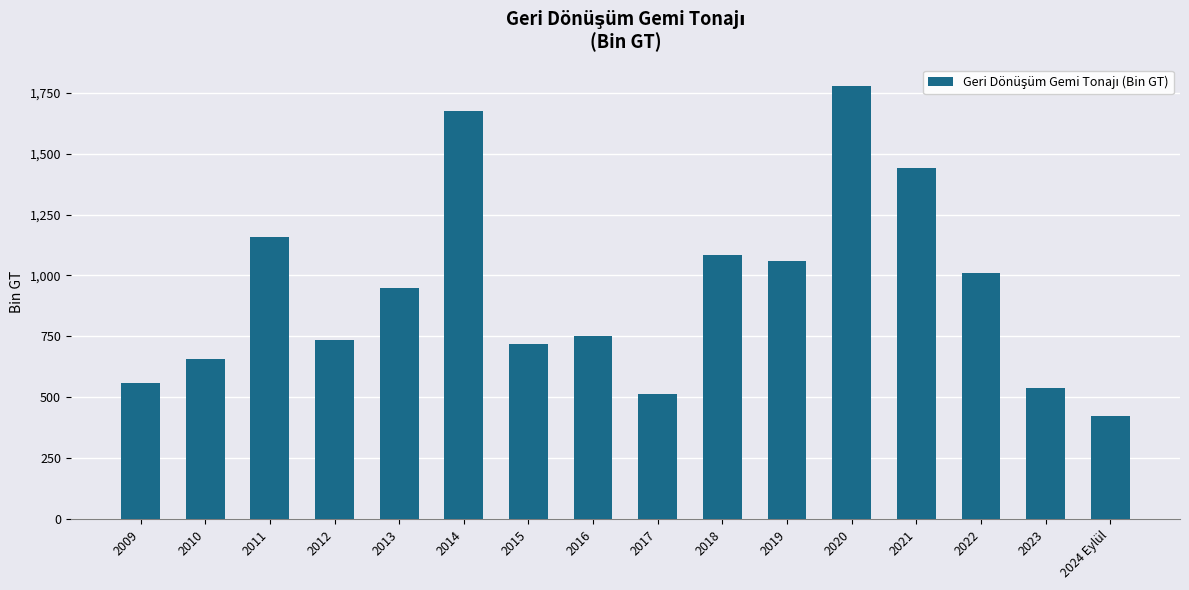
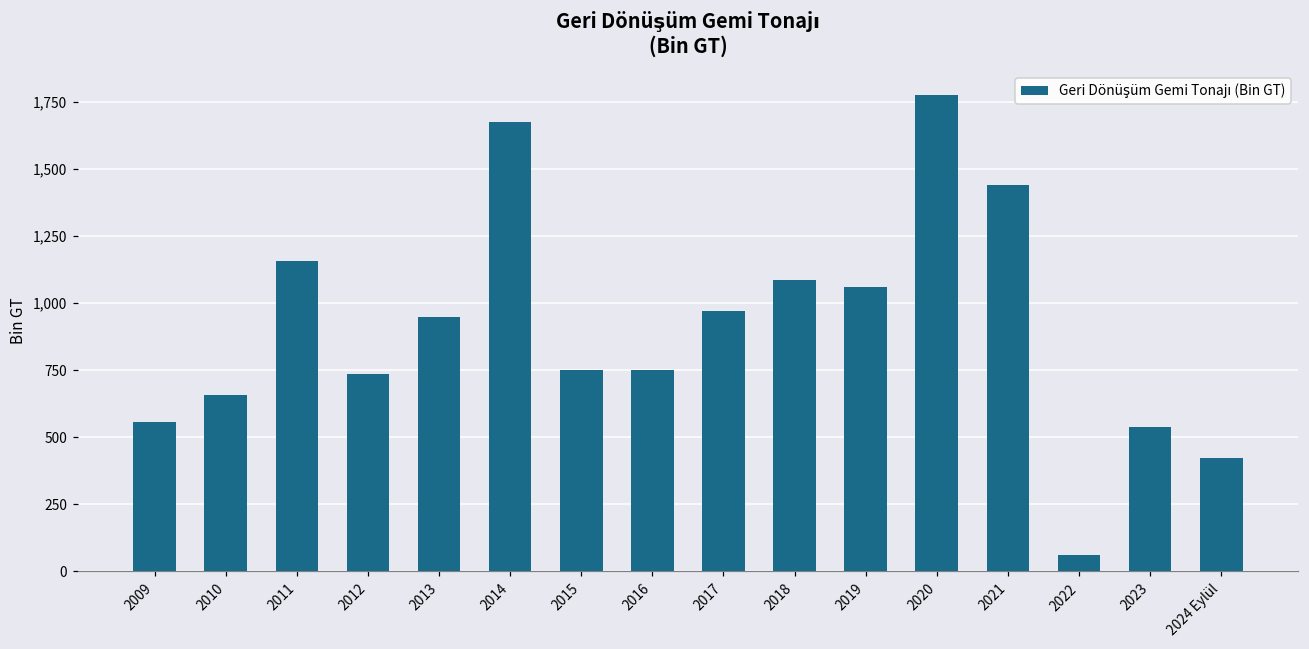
2015: 720 -> 750
2017: 520 -> 970
2022: 1,010 -> 60
